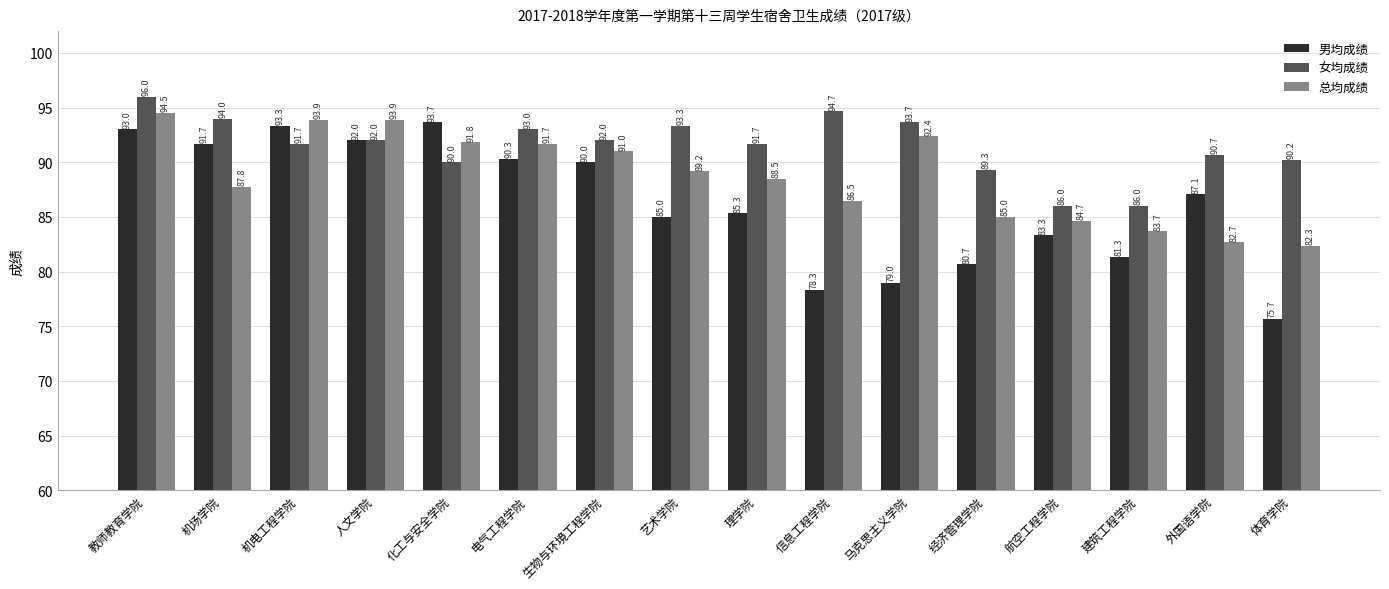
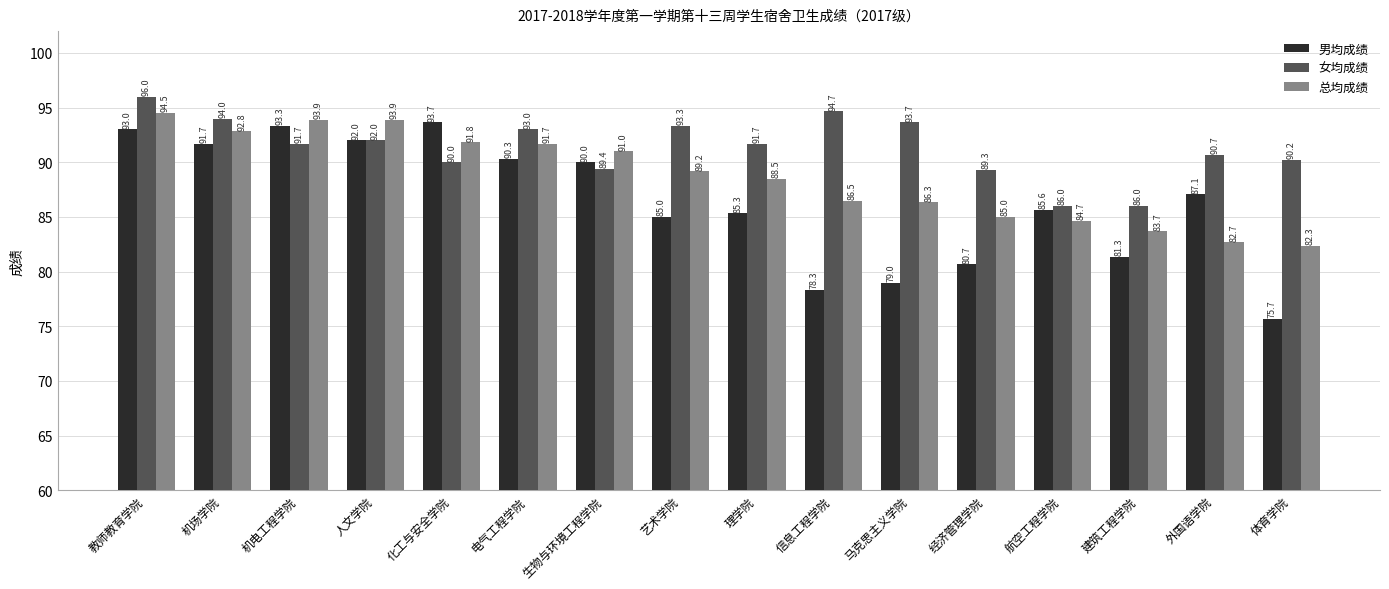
总均成绩, 机场学院: 87.8 -> 92.8
女均成绩, 生物与环境工程学院: 92.0 -> 89.4
总均成绩, 马克思主义学院: 92.4 -> 86.3
男均成绩, 航空工程学院: 83.3 -> 85.6
